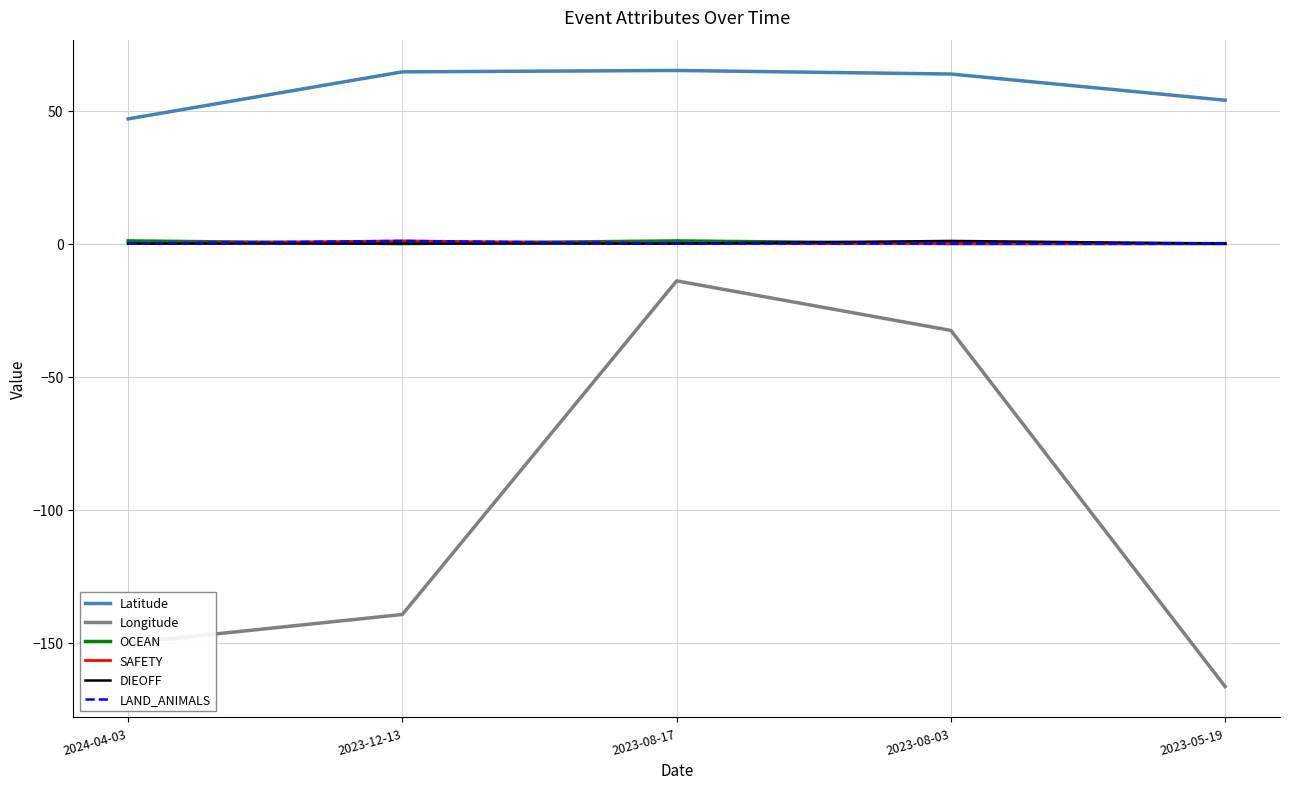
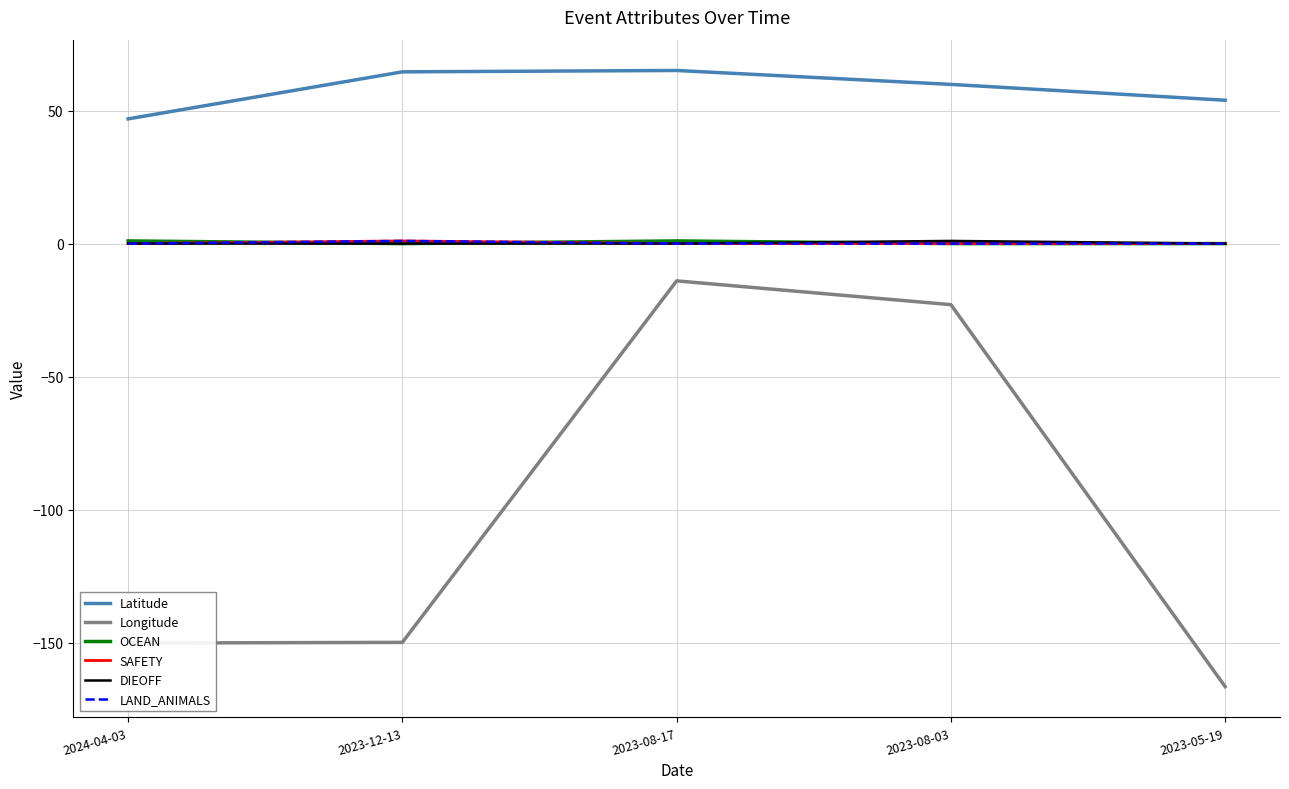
Longitude, 2023-12-13: -139 -> -150
Latitude, 2023-08-03: 64 -> 60
Longitude, 2023-08-03: -33 -> -23
